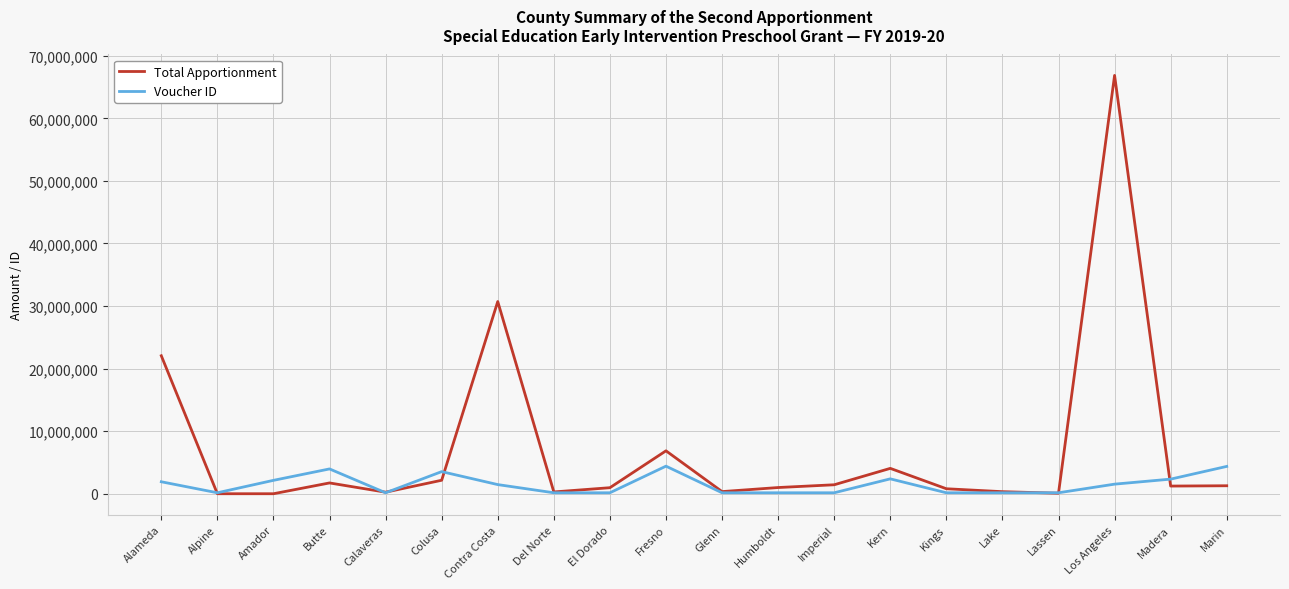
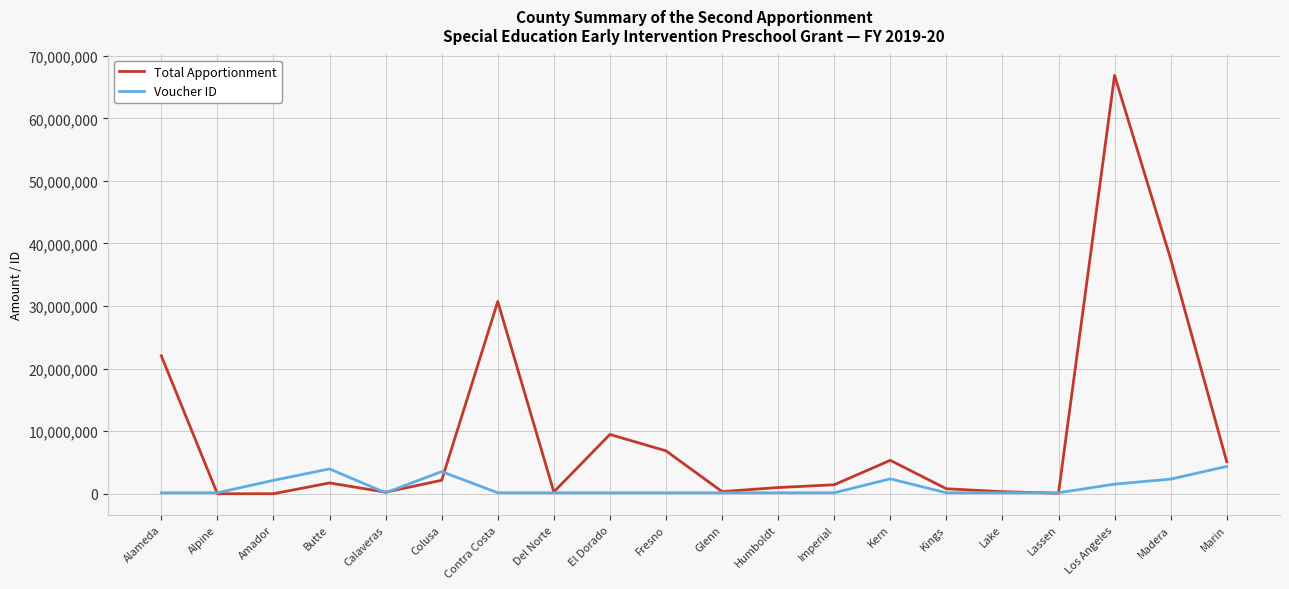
Voucher ID, Alameda: 2,000,000 -> 0
Voucher ID, Contra Costa: 1,000,000 -> 0
Total Apportionment, El Dorado: 1,000,000 -> 9,000,000
Voucher ID, Fresno: 4,000,000 -> 0
Total Apportionment, Kern: 4,000,000 -> 5,000,000
Total Apportionment, Madera: 1,000,000 -> 38,000,000
Total Apportionment, Marin: 1,000,000 -> 5,000,000
